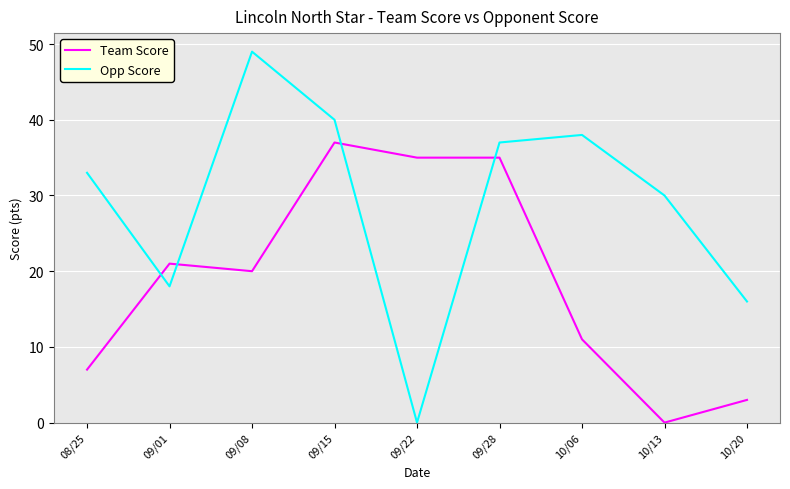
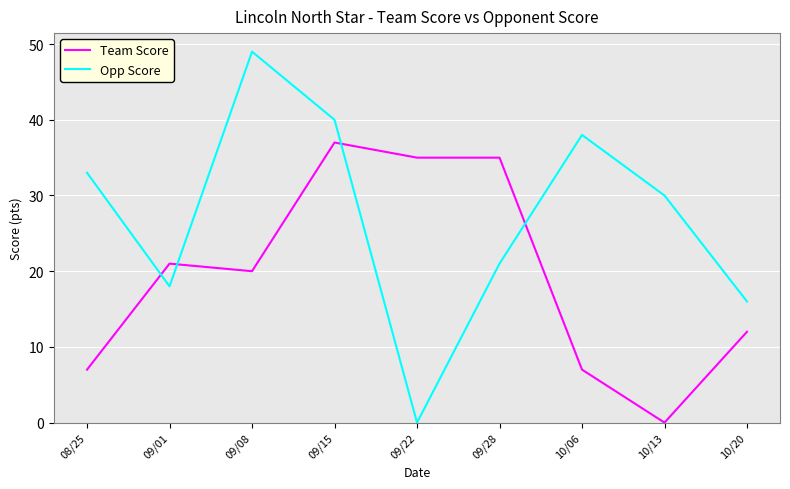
Opp Score, 09/28: 37 -> 21
Team Score, 10/06: 11 -> 7
Team Score, 10/20: 3 -> 12
